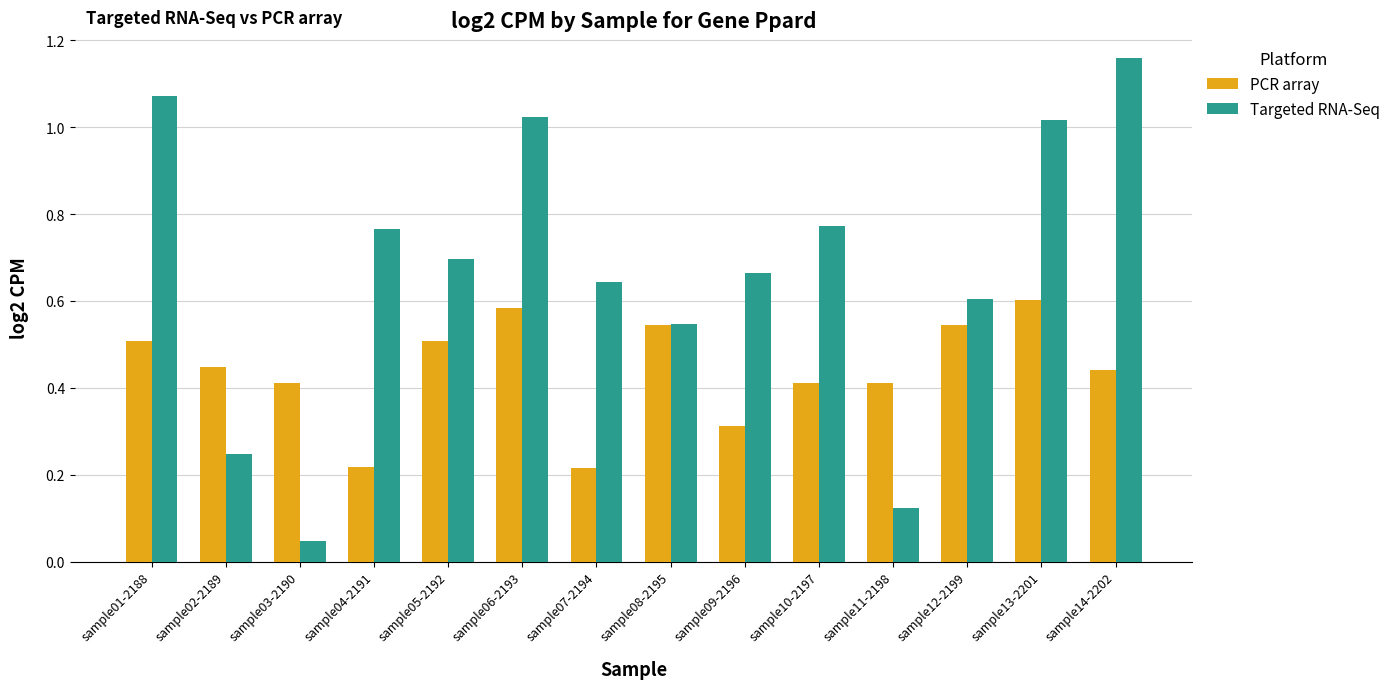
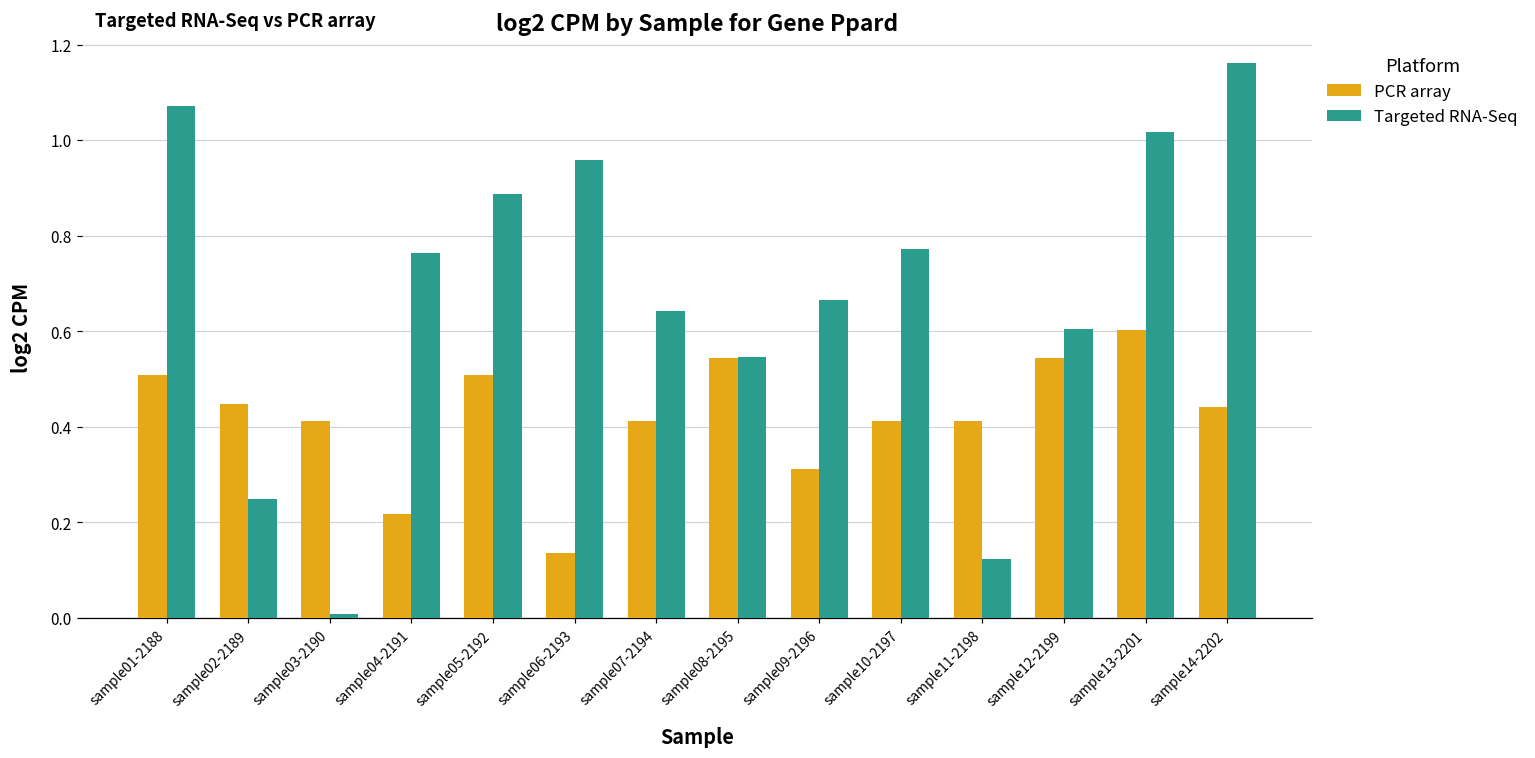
Targeted RNA-Seq, sample03-2190: 0.05 -> 0.01
Targeted RNA-Seq, sample05-2192: 0.70 -> 0.89
PCR array, sample06-2193: 0.58 -> 0.14
Targeted RNA-Seq, sample06-2193: 1.02 -> 0.96
PCR array, sample07-2194: 0.21 -> 0.41
